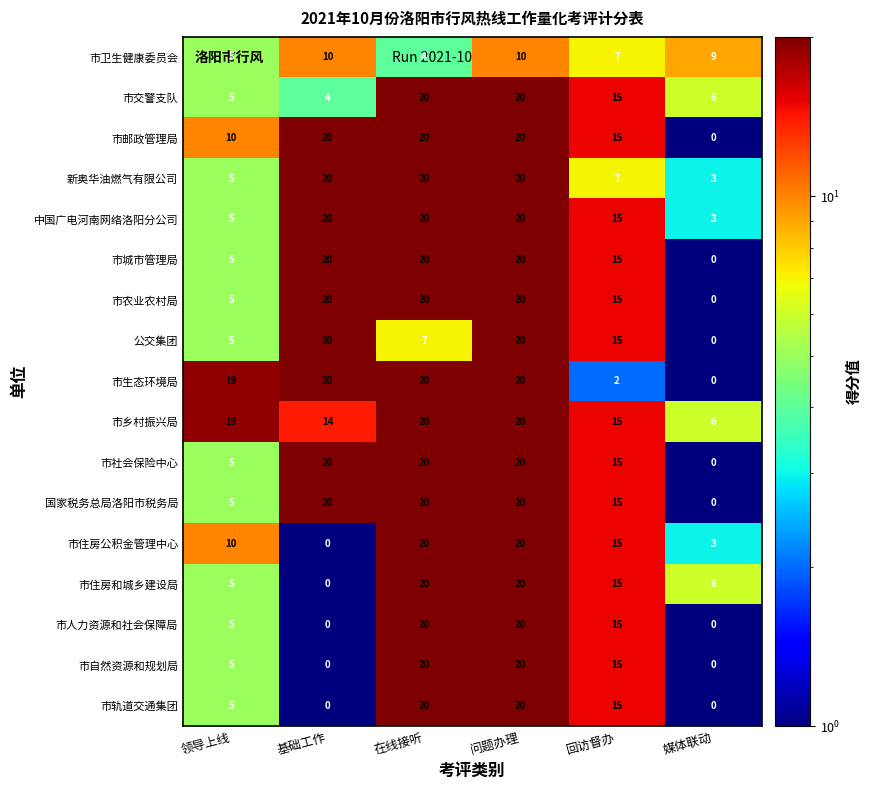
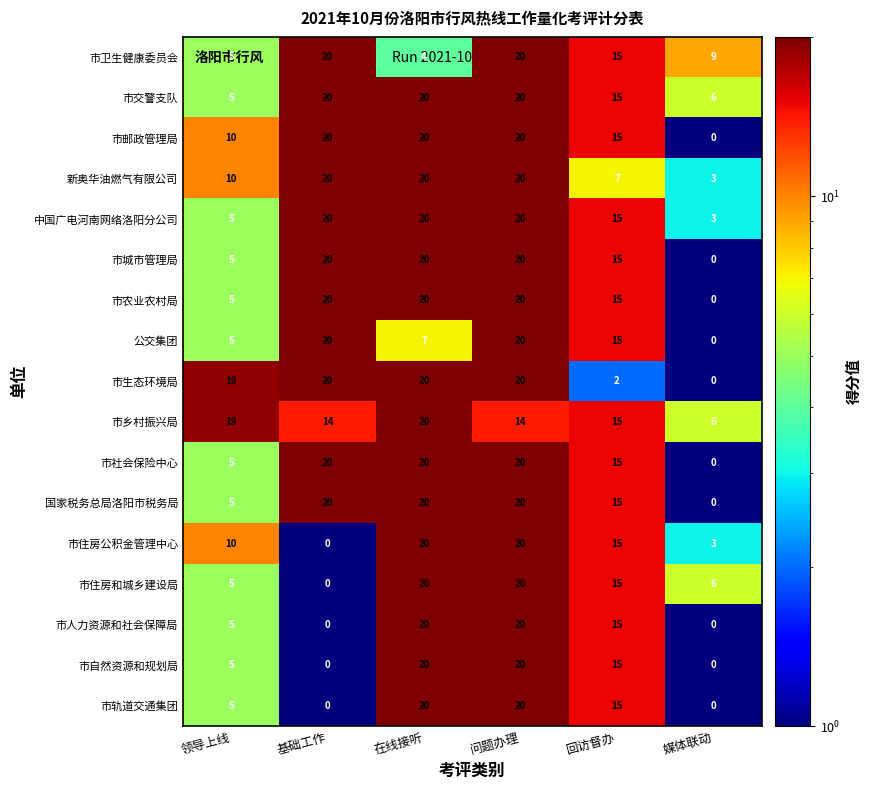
市卫生健康委员会, 基础工作: 10 -> 20
市卫生健康委员会, 问题办理: 10 -> 20
市卫生健康委员会, 回访督办: 7 -> 15
市交警支队, 基础工作: 4 -> 20
新奥华油燃气有限公司, 领导上线: 5 -> 10
市乡村振兴局, 问题办理: 20 -> 14
